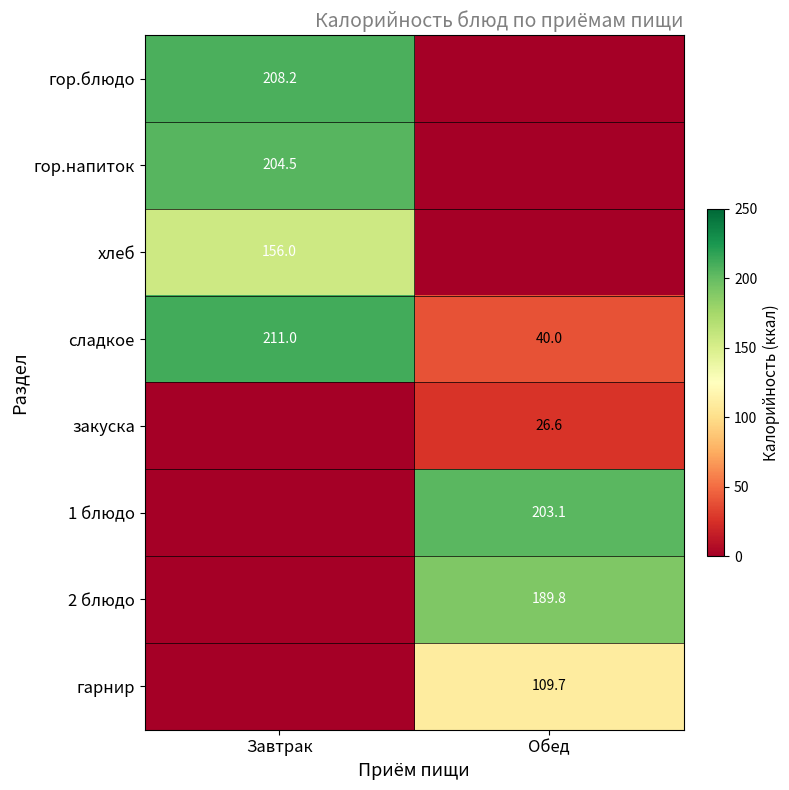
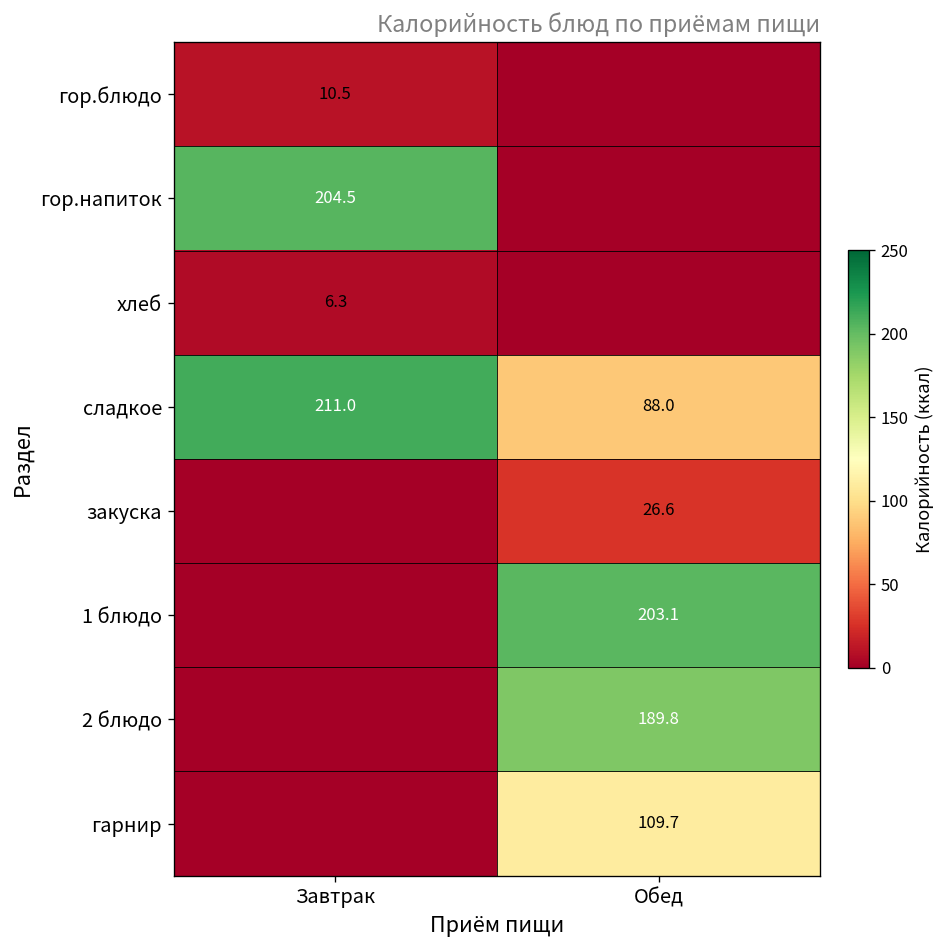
гор.блюдо, Завтрак: 208.2 -> 10.5
хлеб, Завтрак: 156.0 -> 6.3
сладкое, Обед: 40.0 -> 88.0
